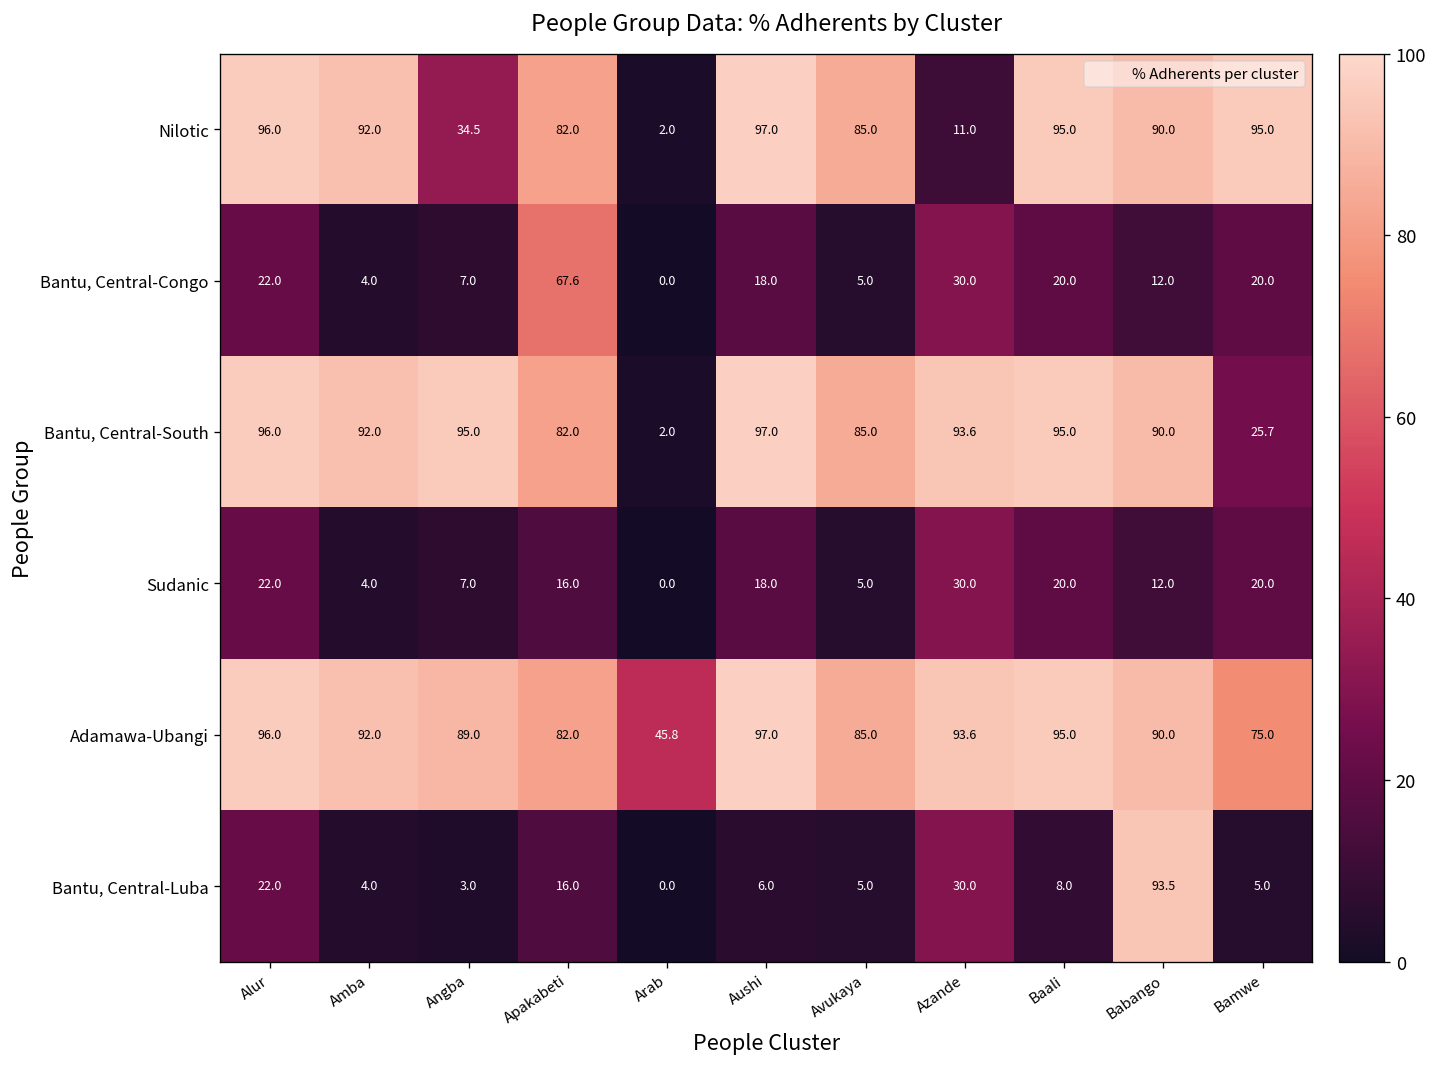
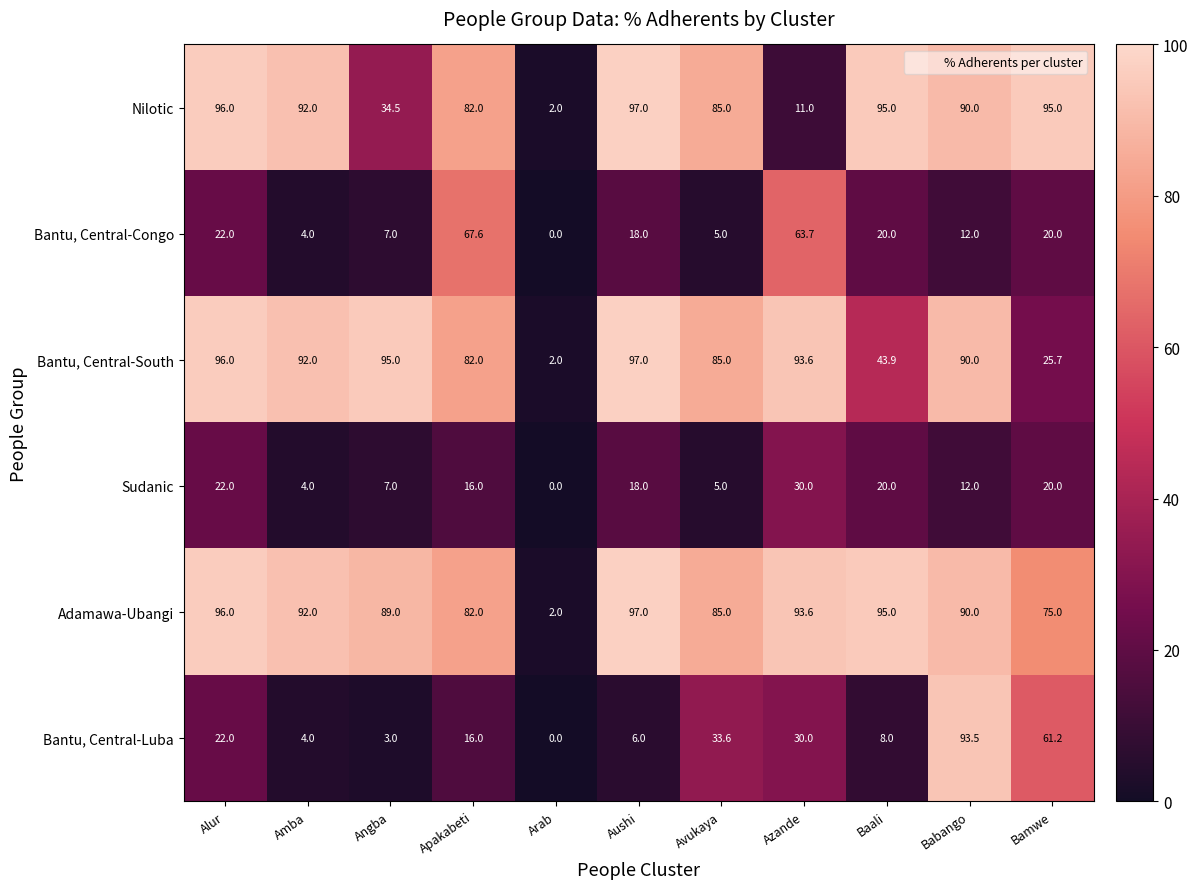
Bantu, Central-Congo, Azande: 30.0 -> 63.7
Bantu, Central-South, Baali: 95.0 -> 43.9
Adamawa-Ubangi, Arab: 45.8 -> 2.0
Bantu, Central-Luba, Avukaya: 5.0 -> 33.6
Bantu, Central-Luba, Bamwe: 5.0 -> 61.2
